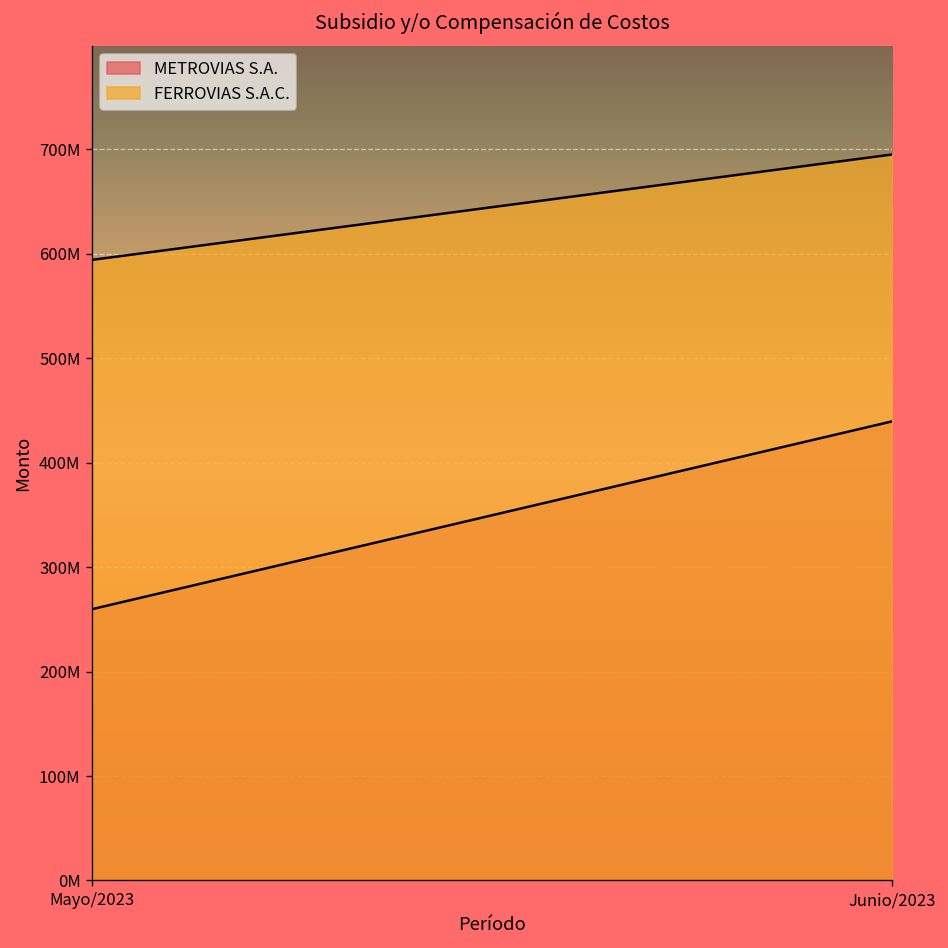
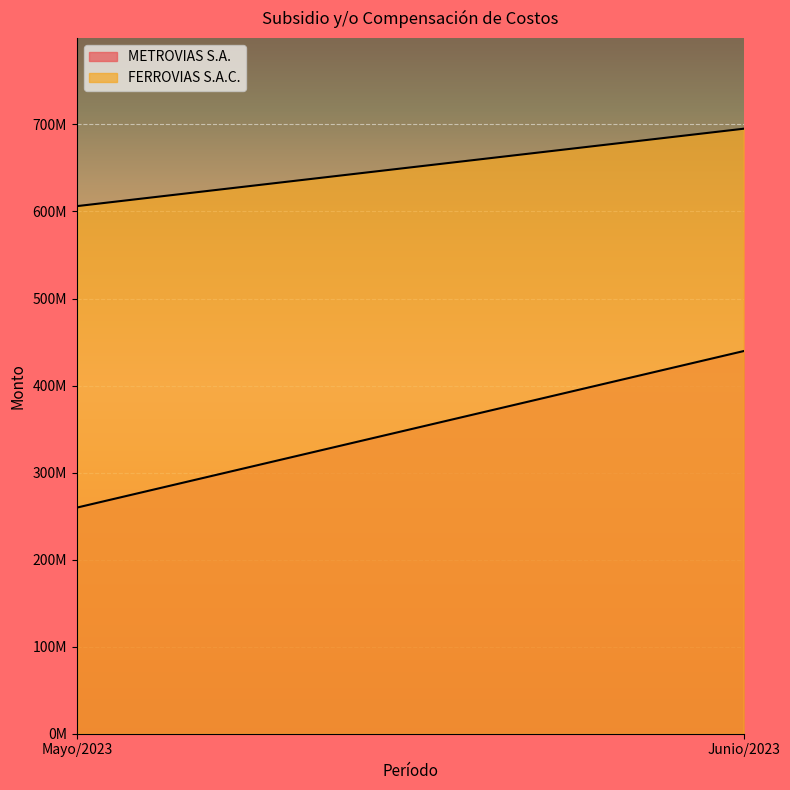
FERROVIAS S.A.C., Mayo/2023: 590000000 -> 610000000
